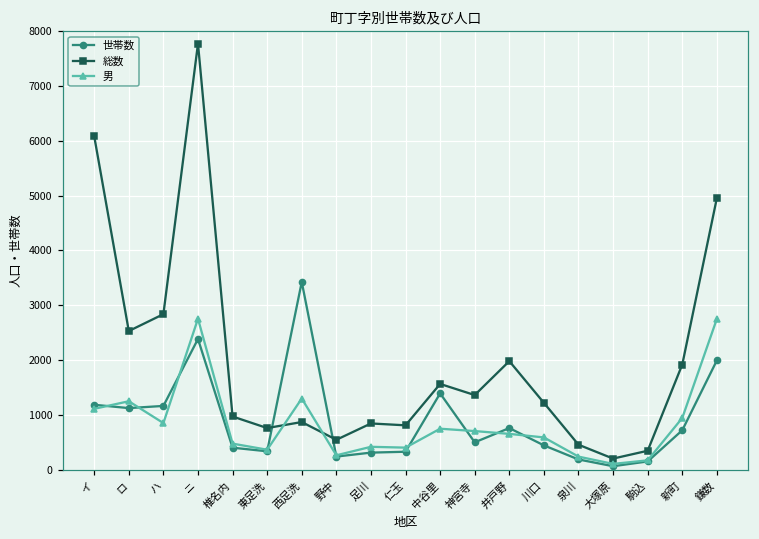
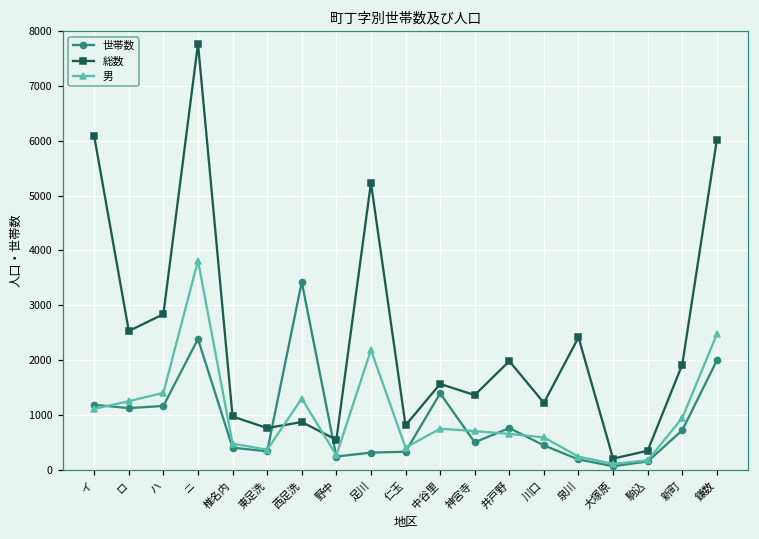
男, ハ: 900 -> 1400
男, ニ: 2800 -> 3800
総数, 足川: 800 -> 5200
男, 足川: 400 -> 2200
総数, 泉川: 500 -> 2400
総数, 鎌数: 5000 -> 6000
男, 鎌数: 2800 -> 2500
